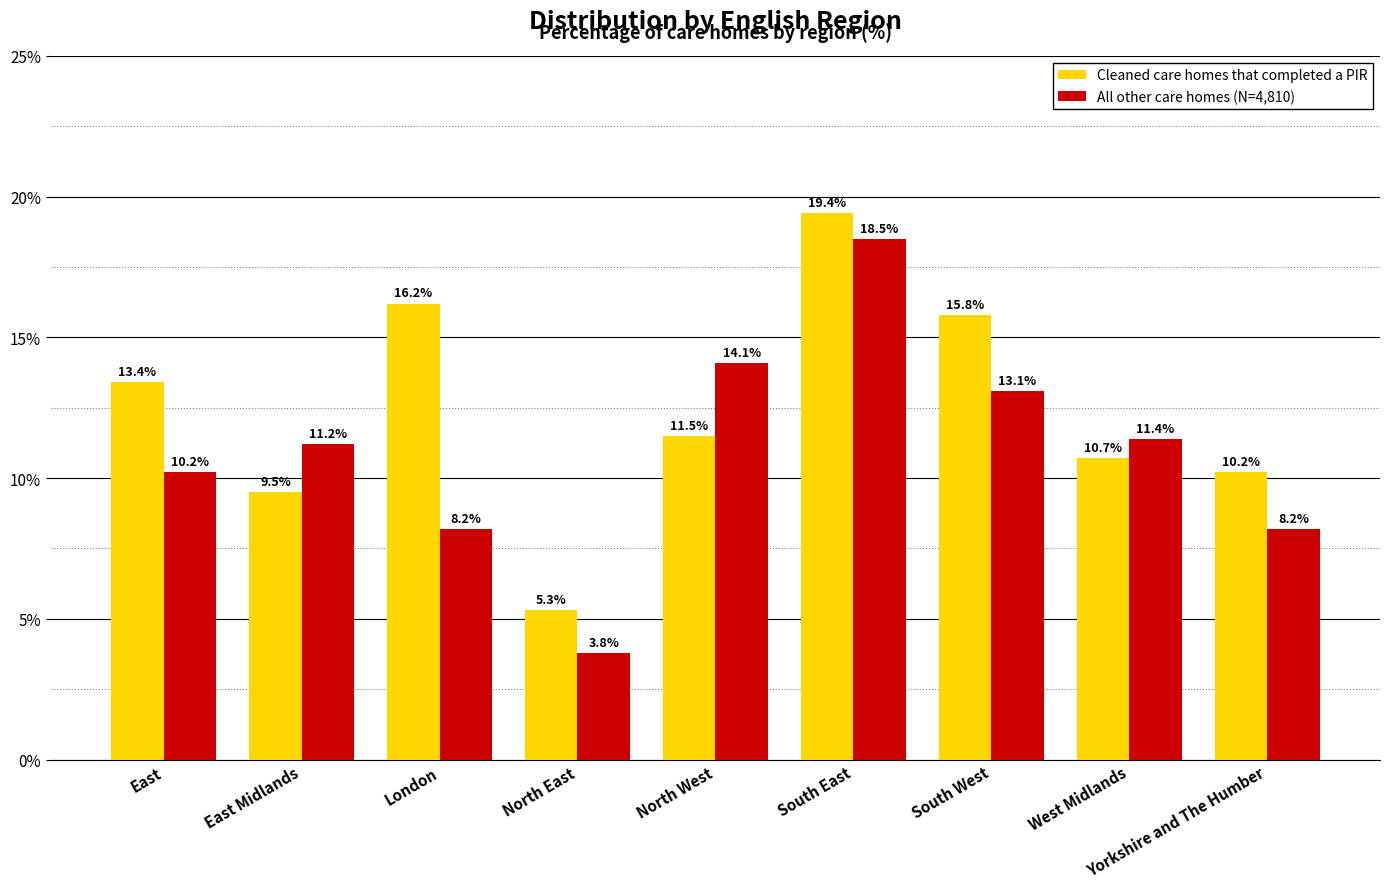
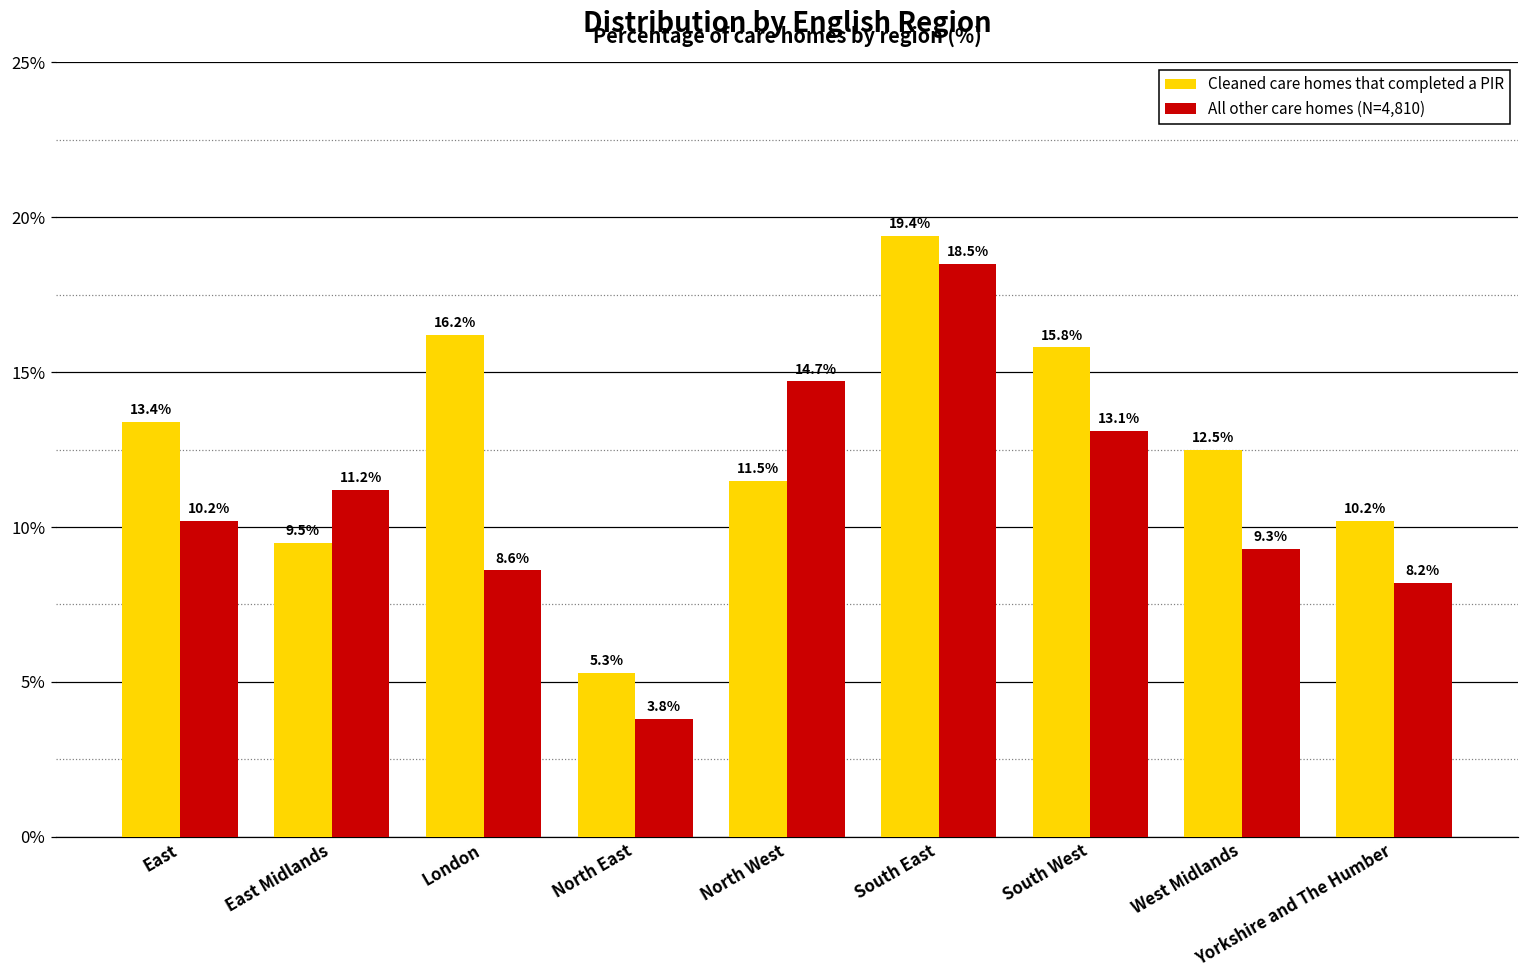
All other care homes (N=4,810), London: 8.2% -> 8.6%
All other care homes (N=4,810), North West: 14.1% -> 14.7%
Cleaned care homes that completed a PIR, West Midlands: 10.7% -> 12.5%
All other care homes (N=4,810), West Midlands: 11.4% -> 9.3%
